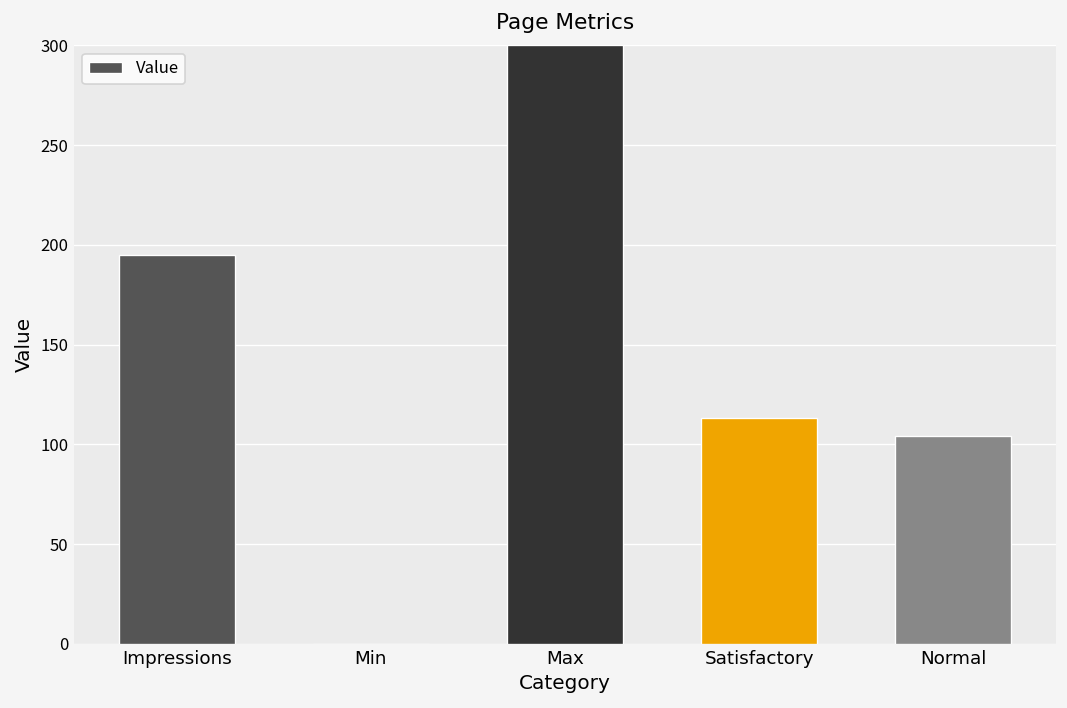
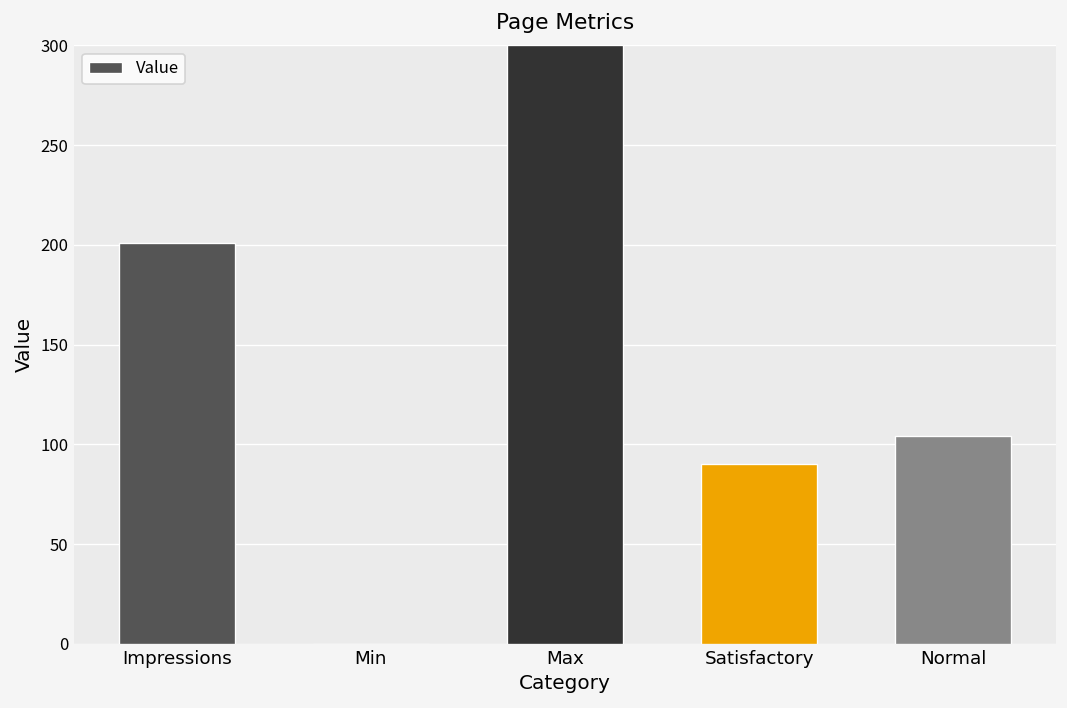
Impressions: 195 -> 201
Satisfactory: 113 -> 90
